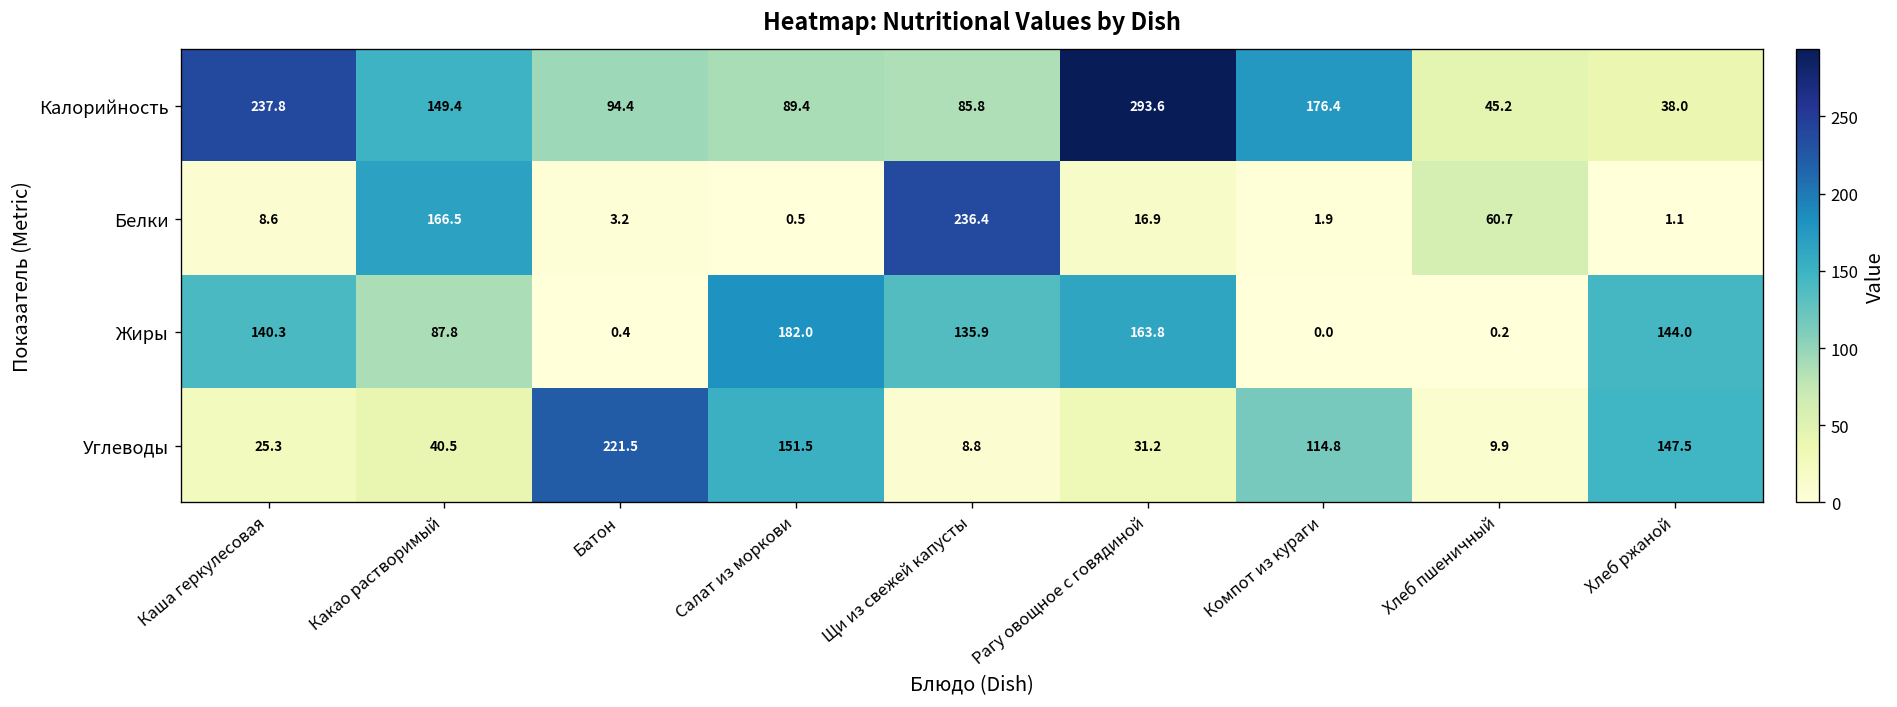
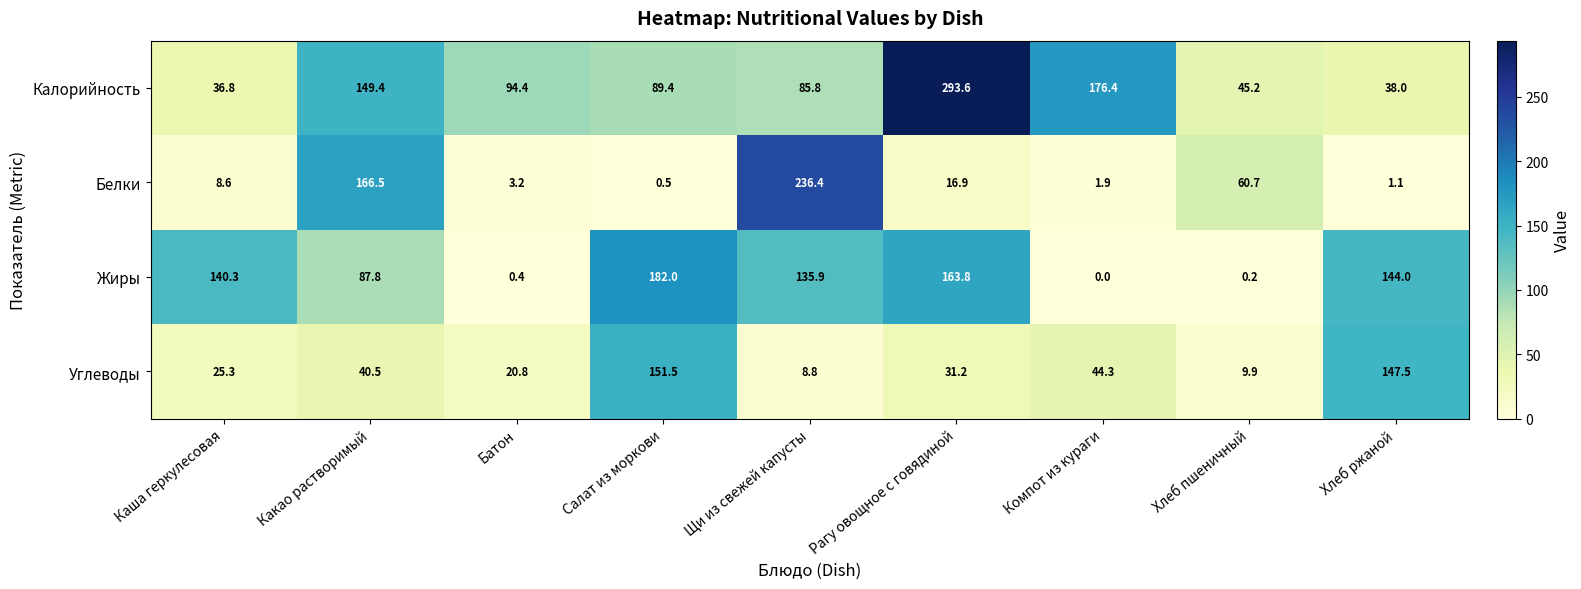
Калорийность, Каша геркулесовая: 237.8 -> 36.8
Углеводы, Батон: 221.5 -> 20.8
Углеводы, Компот из кураги: 114.8 -> 44.3
